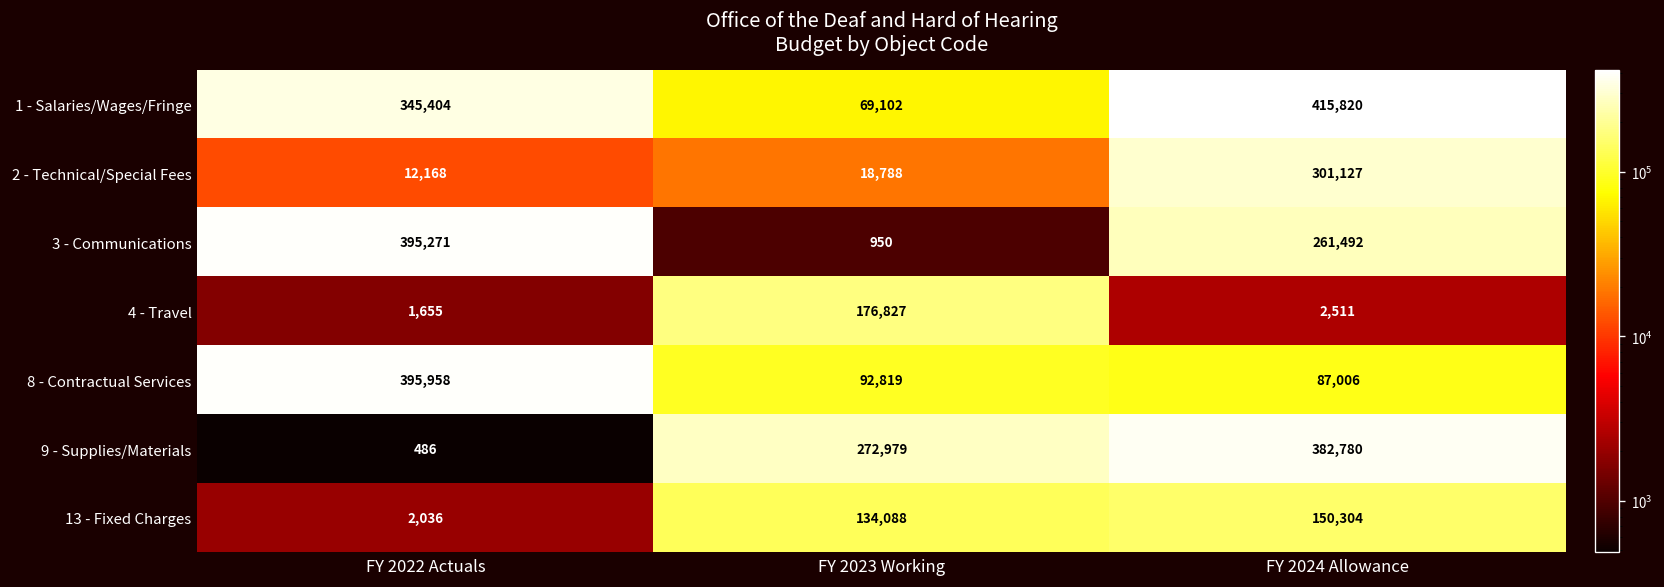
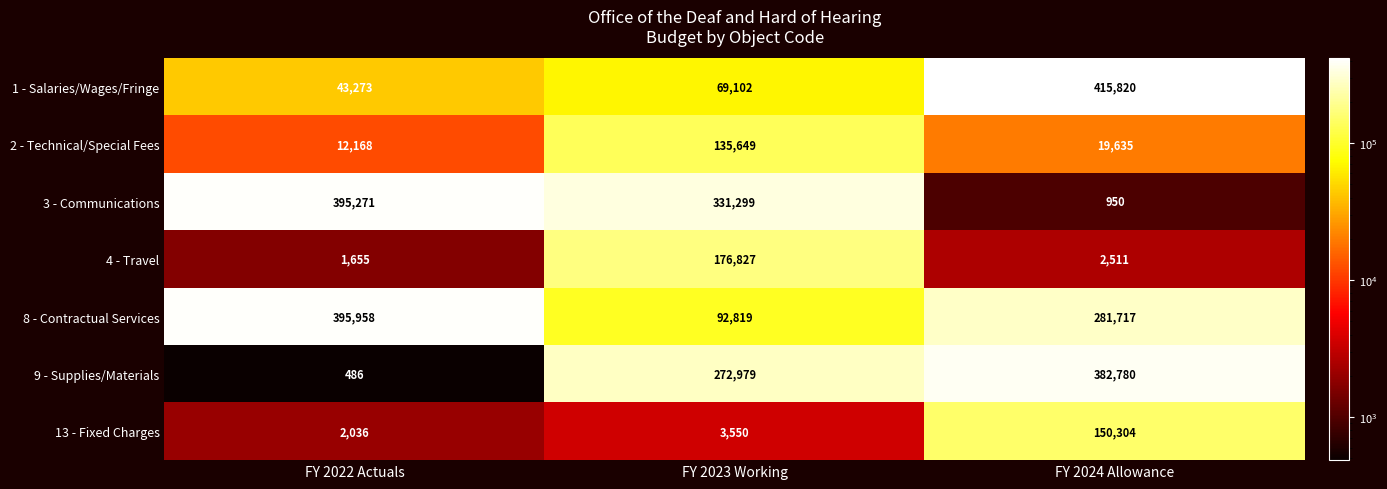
1 - Salaries/Wages/Fringe, FY 2022 Actuals: 345,404 -> 43,273
2 - Technical/Special Fees, FY 2023 Working: 18,788 -> 135,649
2 - Technical/Special Fees, FY 2024 Allowance: 301,127 -> 19,635
3 - Communications, FY 2023 Working: 950 -> 331,299
3 - Communications, FY 2024 Allowance: 261,492 -> 950
8 - Contractual Services, FY 2024 Allowance: 87,006 -> 281,717
13 - Fixed Charges, FY 2023 Working: 134,088 -> 3,550
